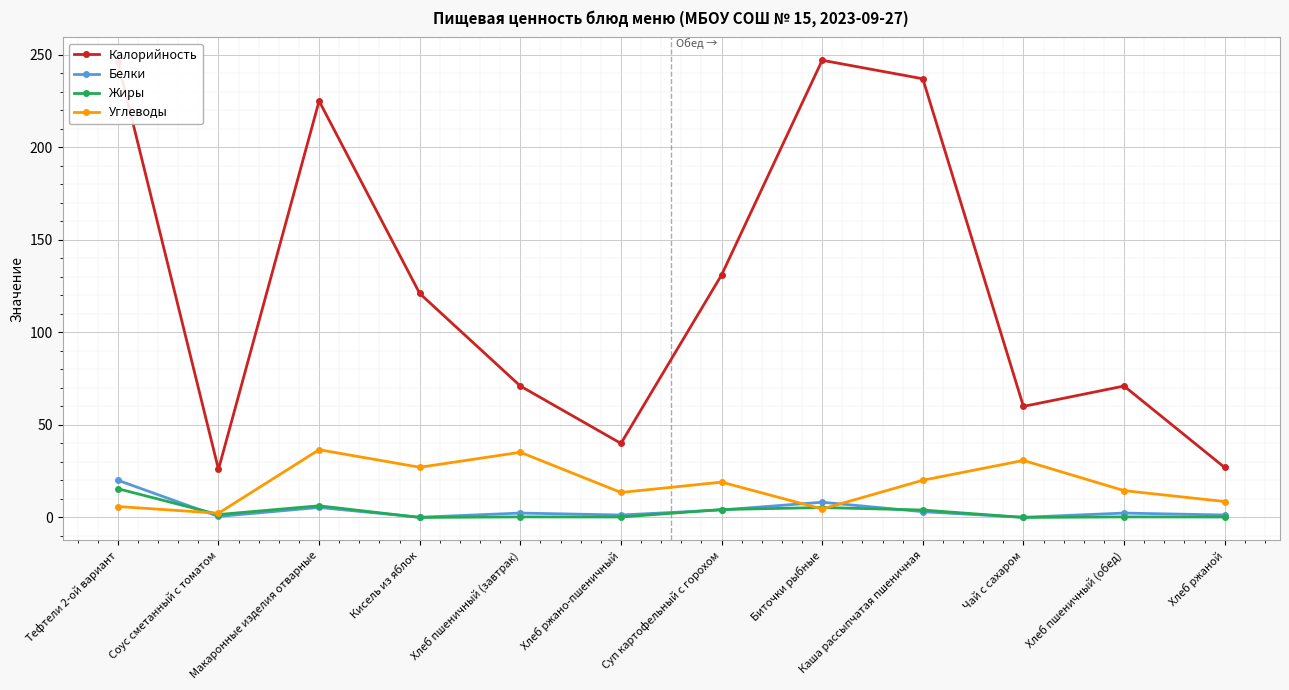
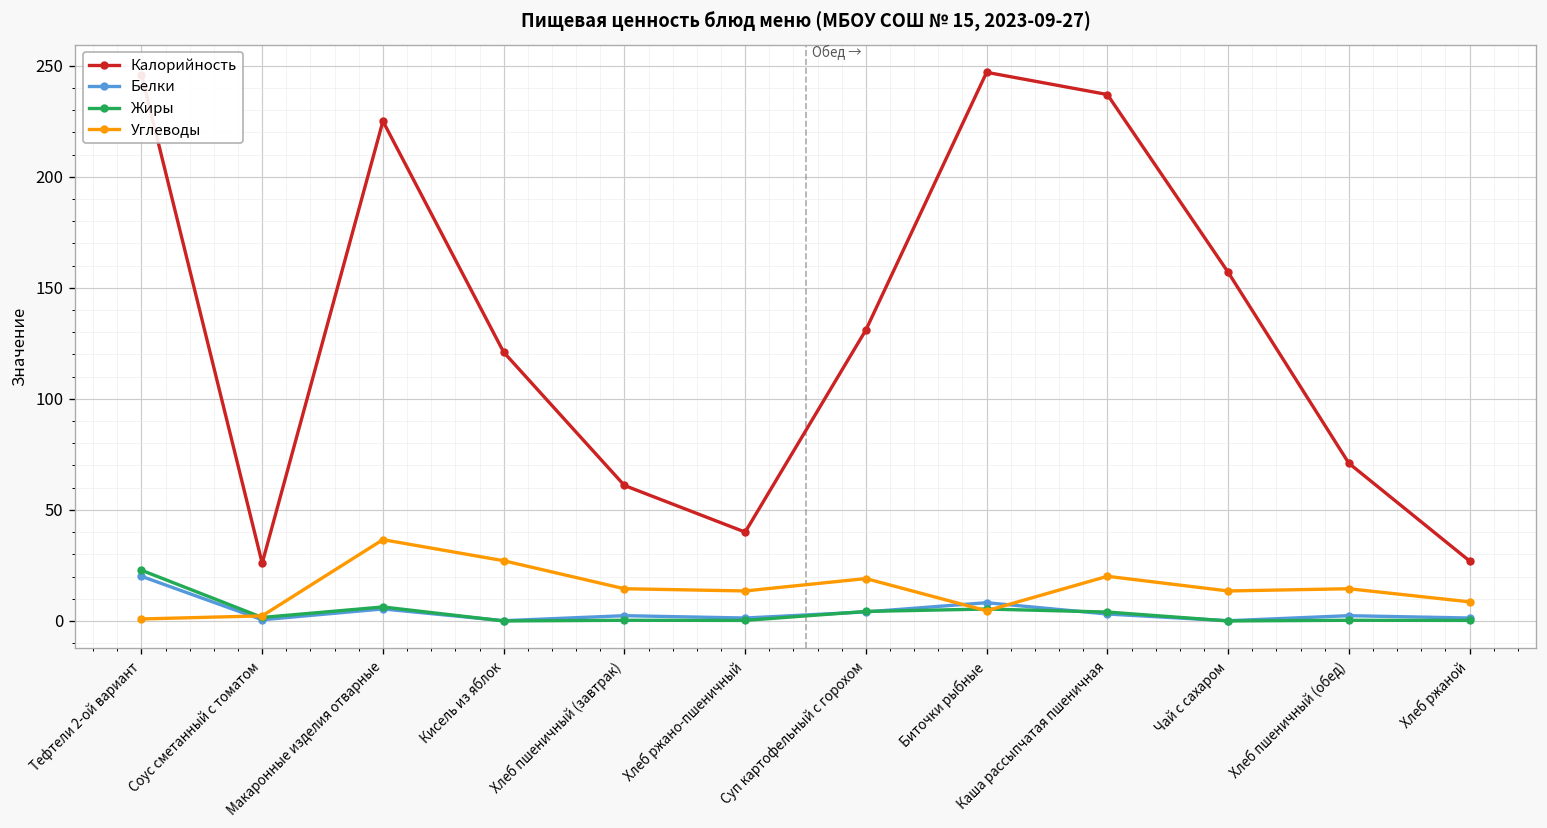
Жиры, Тефтели 2-ой вариант: 16 -> 23
Углеводы, Тефтели 2-ой вариант: 6 -> 1
Калорийность, Хлеб пшеничный (завтрак): 71 -> 61
Углеводы, Хлеб пшеничный (завтрак): 35 -> 15
Калорийность, Чай с сахаром: 60 -> 157
Углеводы, Чай с сахаром: 31 -> 14
